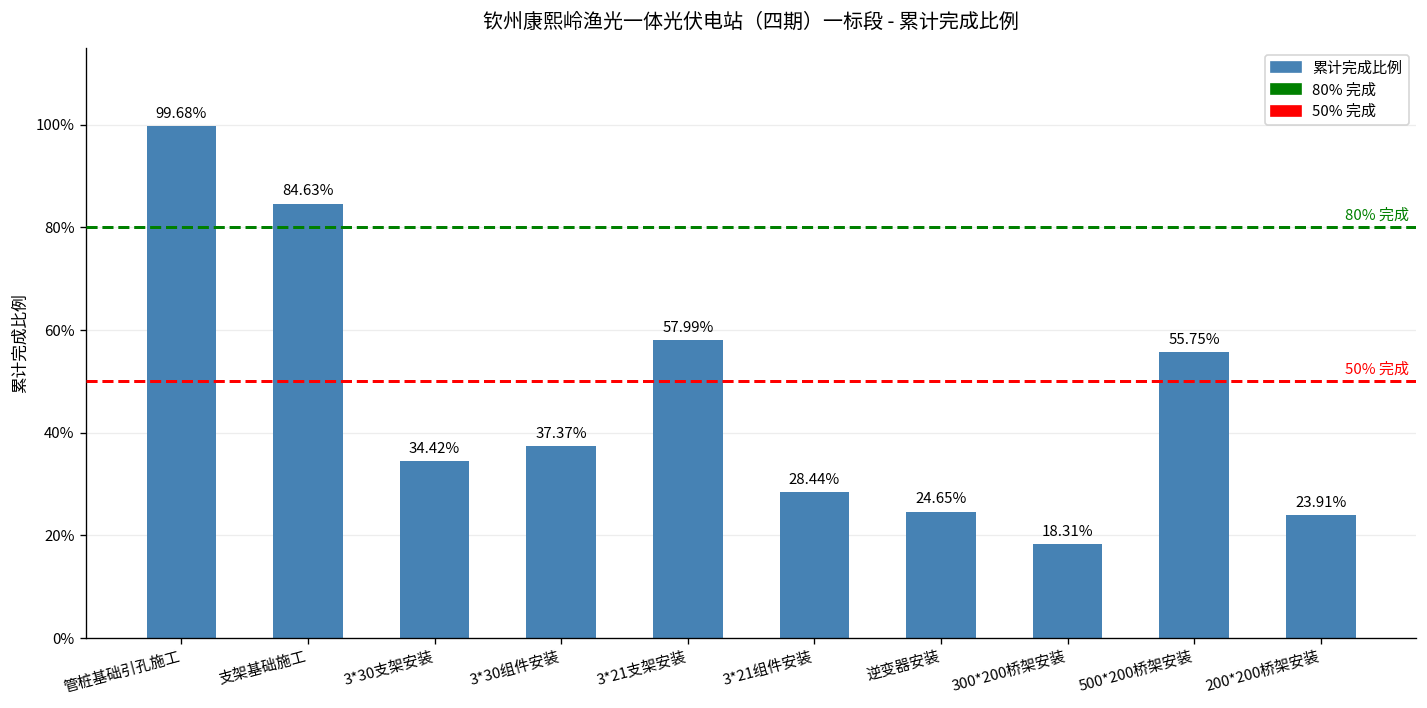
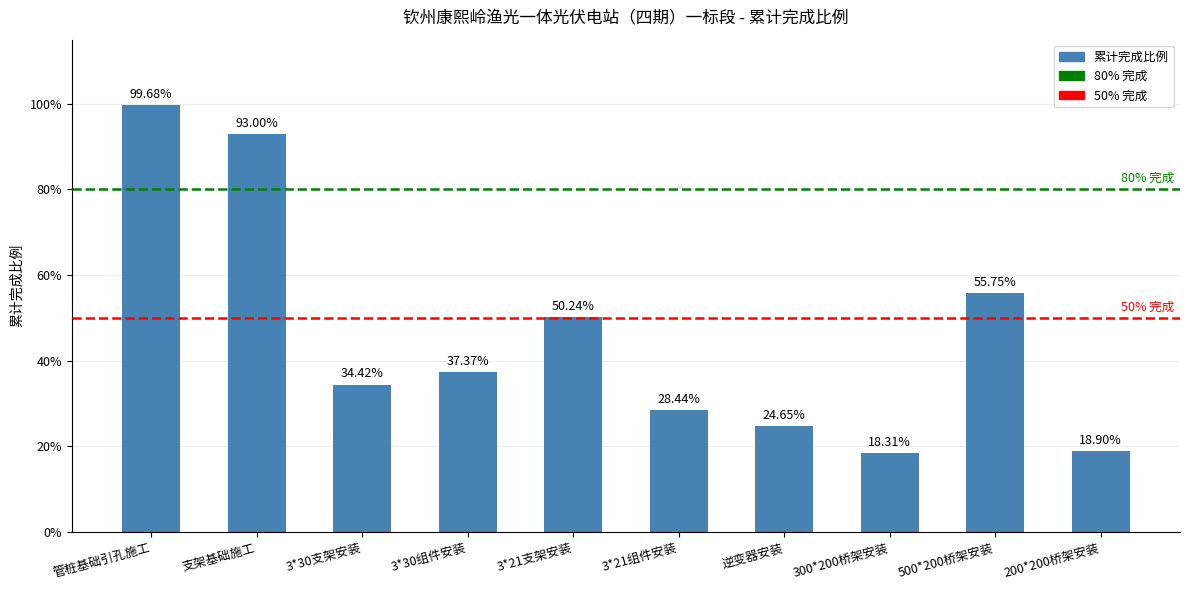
支架基础施工: 84.63% -> 93.00%
3*21支架安装: 57.99% -> 50.24%
200*200桥架安装: 23.91% -> 18.90%
